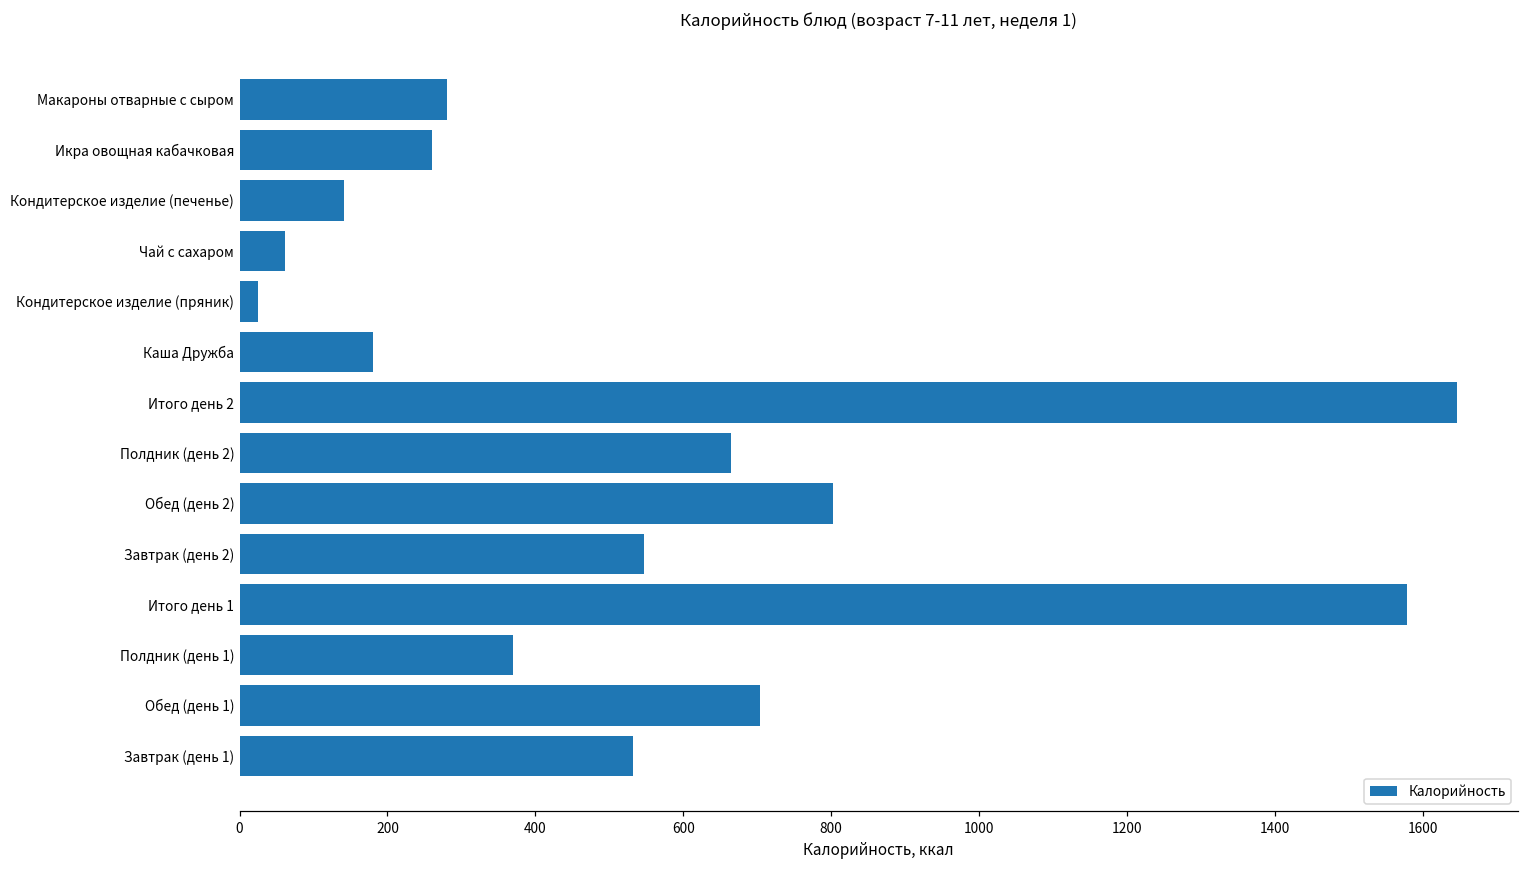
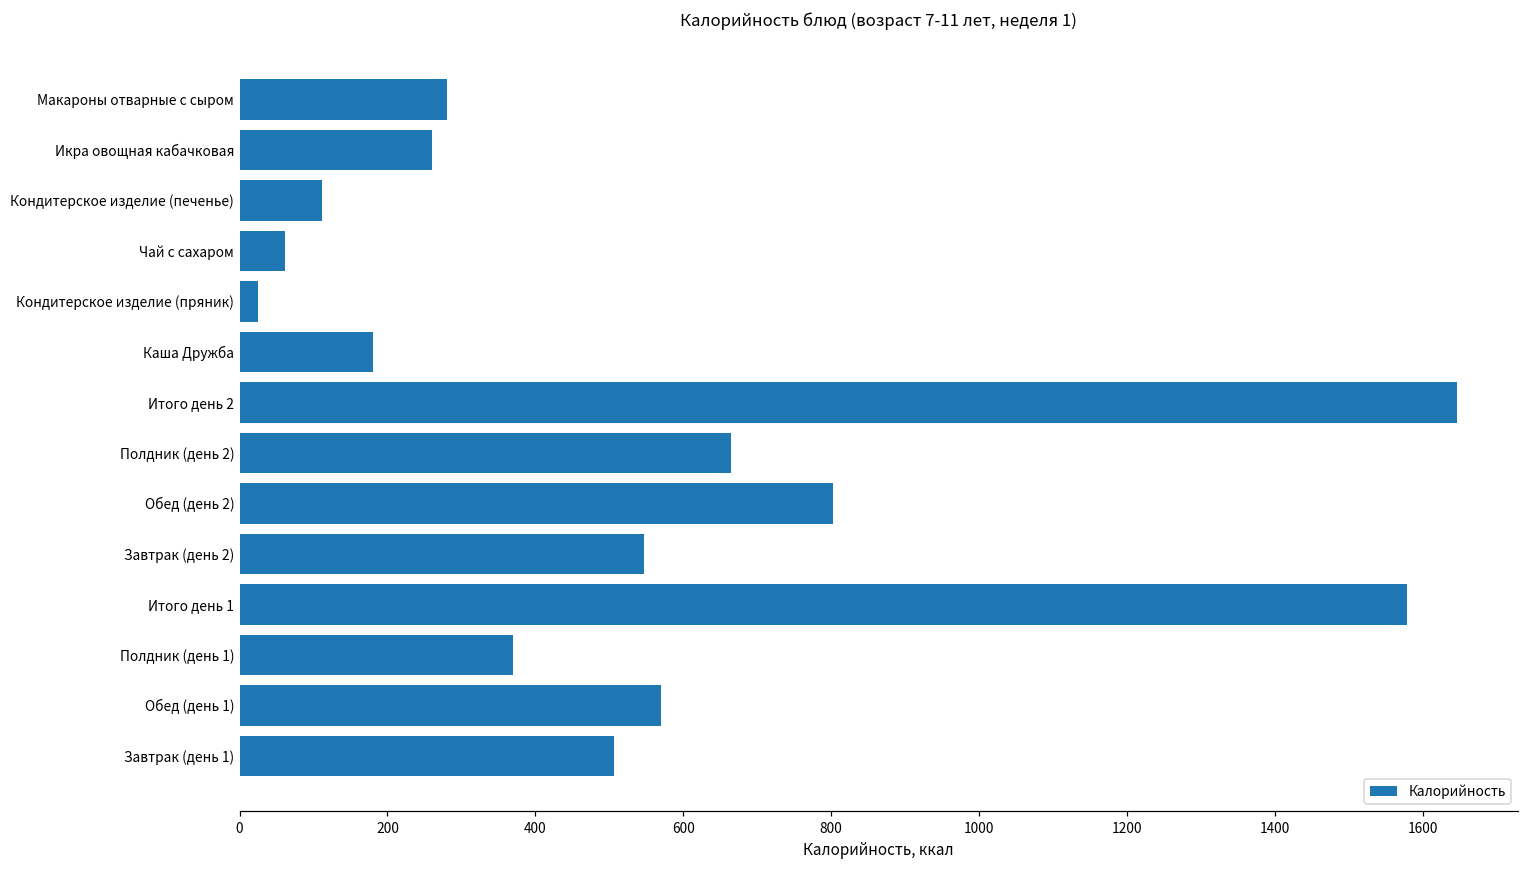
Кондитерское изделие (печенье): 140 -> 110
Обед (день 1): 700 -> 570
Завтрак (день 1): 530 -> 510
